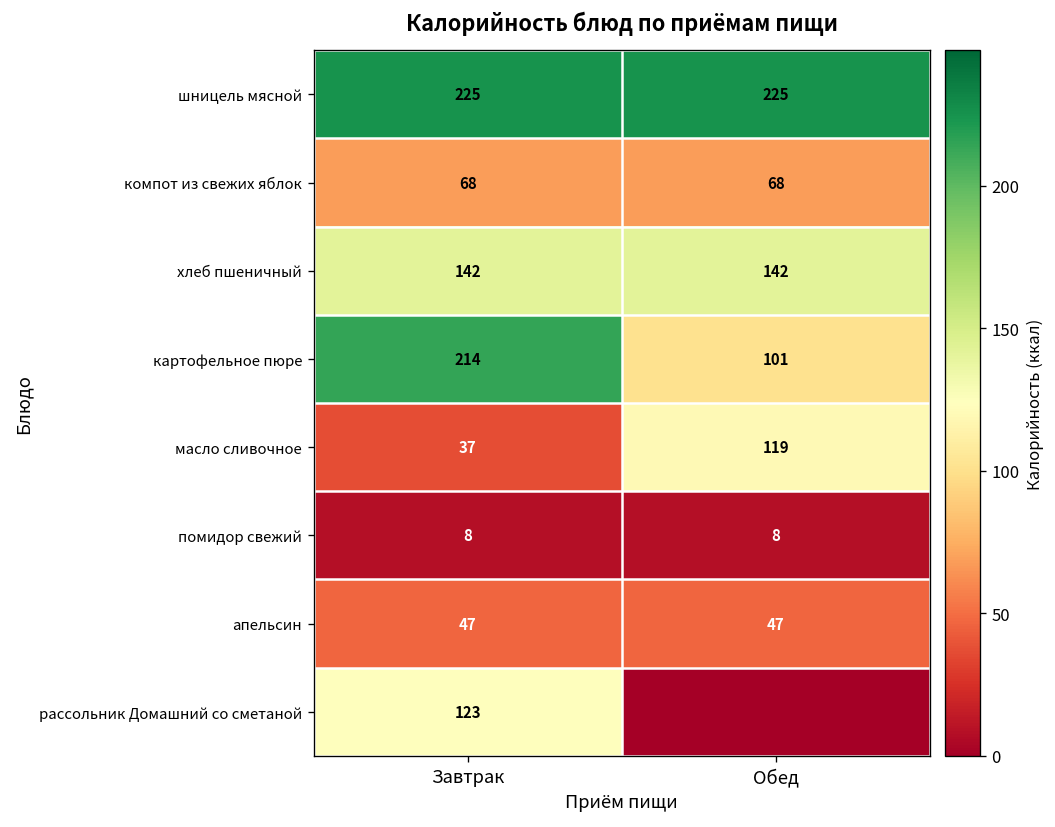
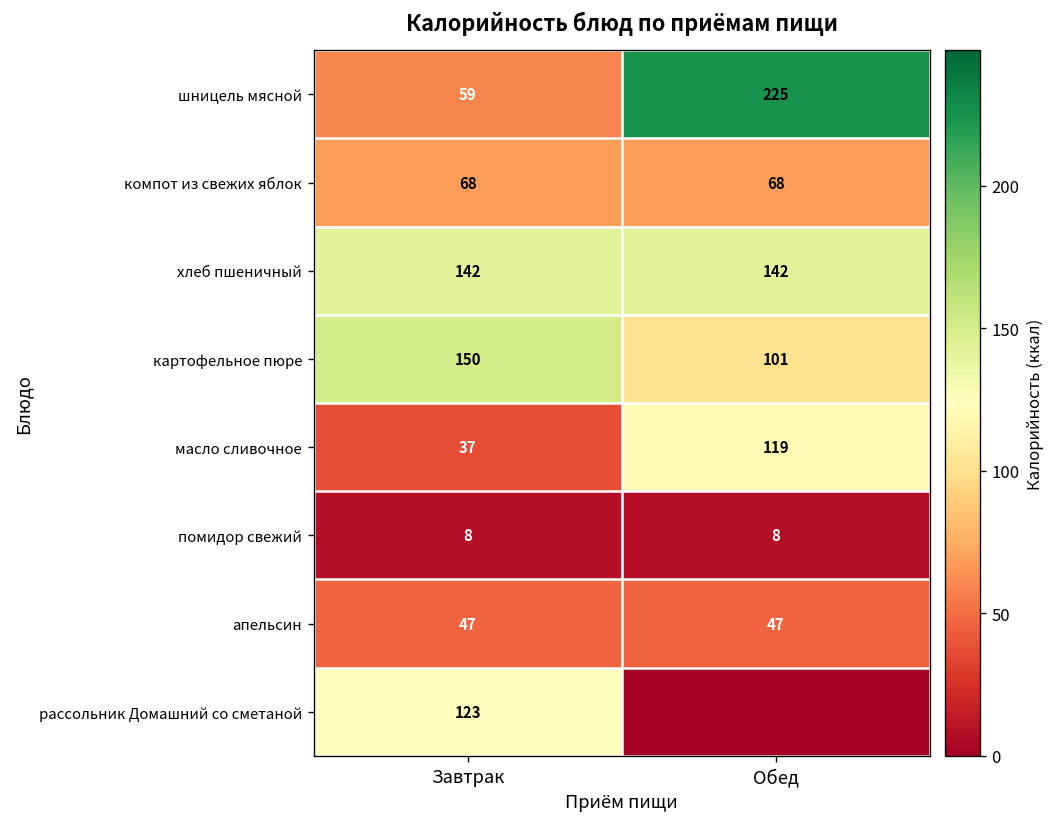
шницель мясной, Завтрак: 225 -> 59
картофельное пюре, Завтрак: 214 -> 150
